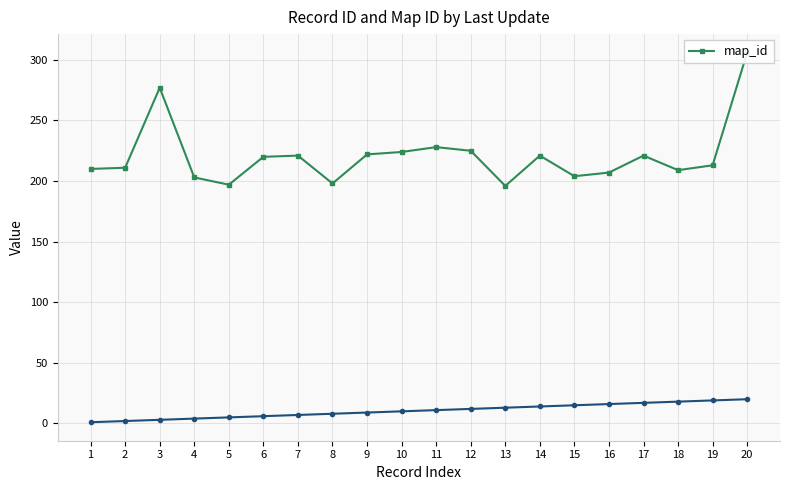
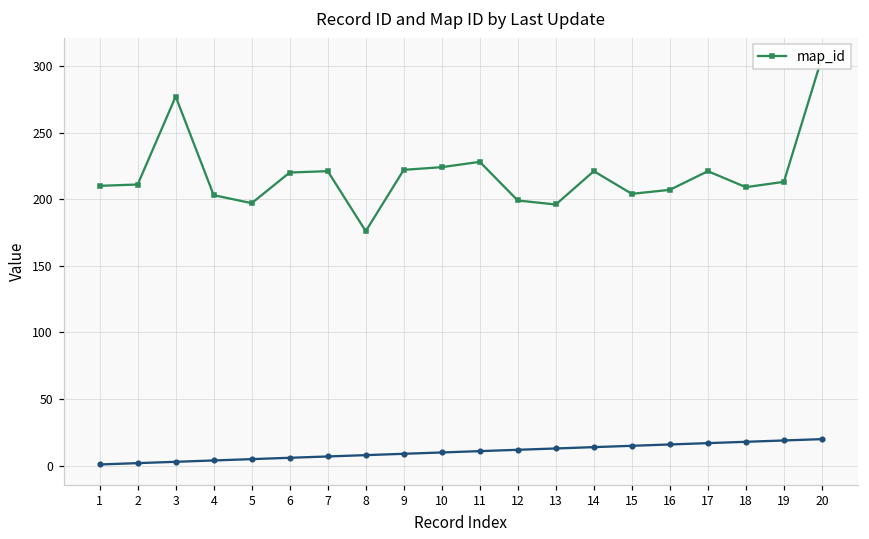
map_id, 8: 198 -> 176
map_id, 12: 225 -> 199
